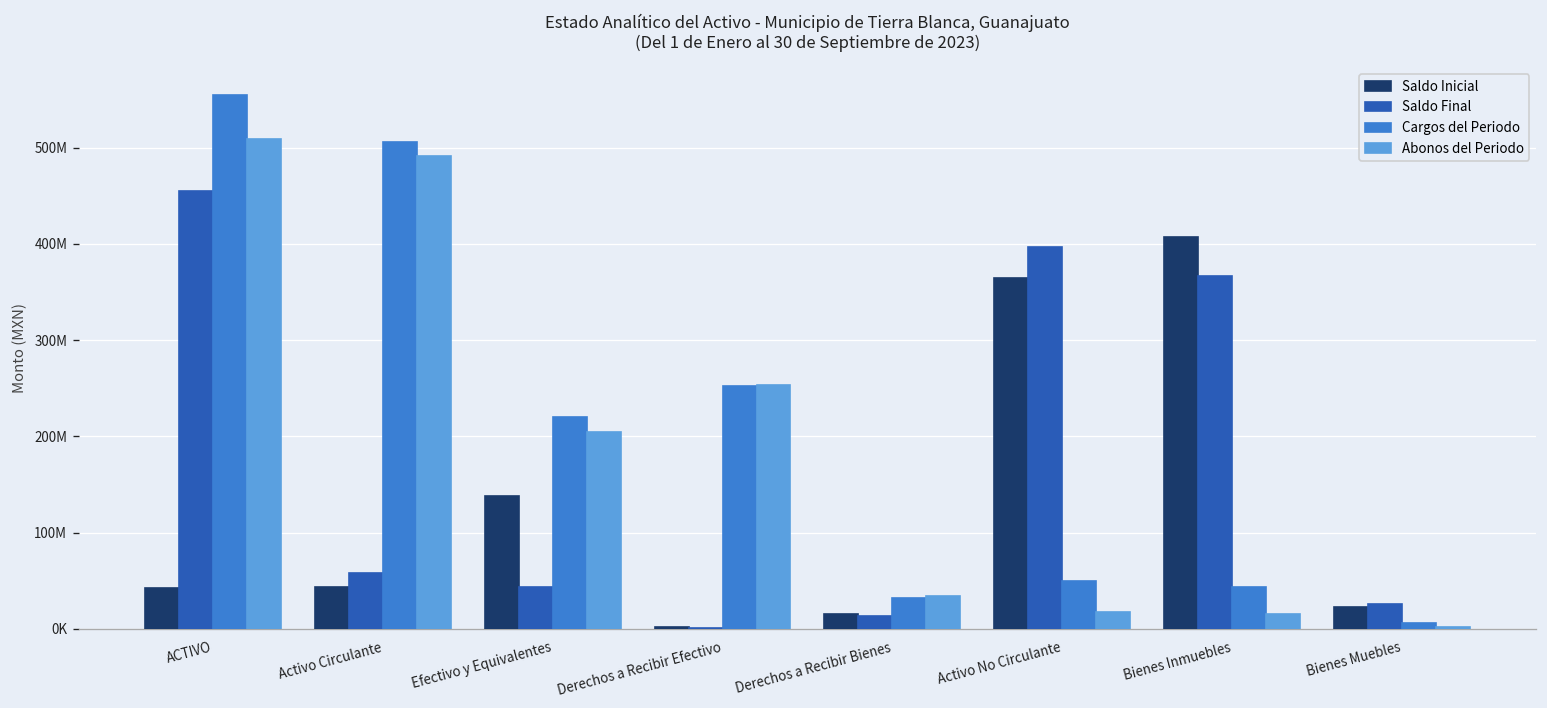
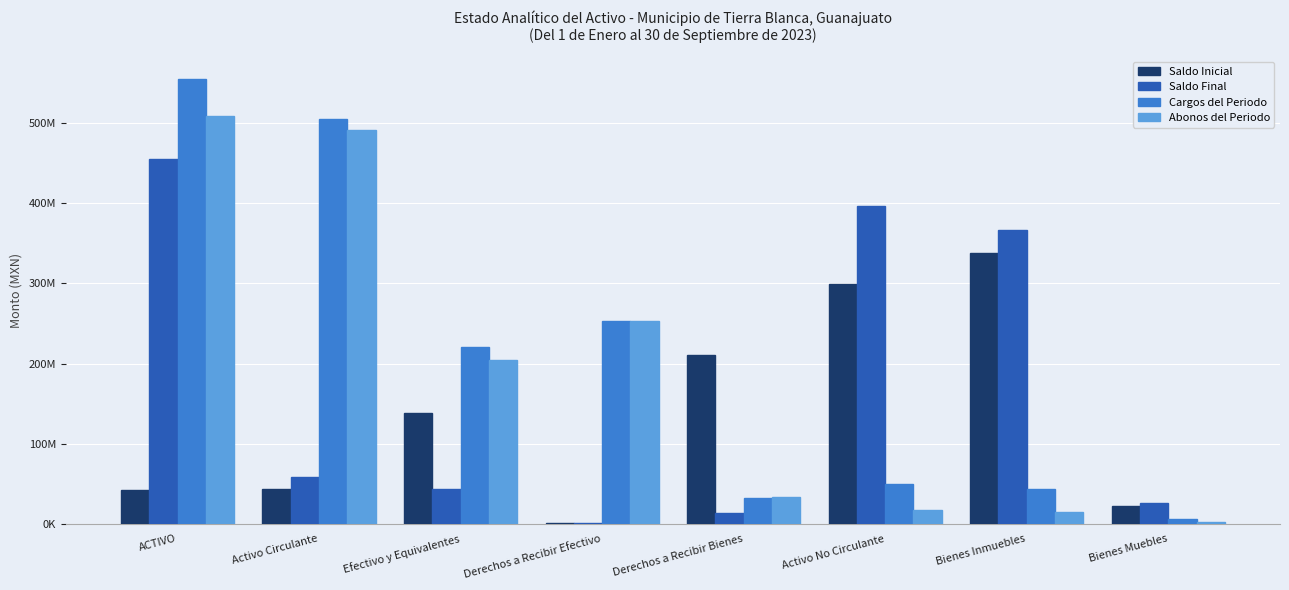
Saldo Inicial, Derechos a Recibir Bienes: 20000000 -> 210000000
Saldo Inicial, Activo No Circulante: 360000000 -> 300000000
Saldo Inicial, Bienes Inmuebles: 410000000 -> 340000000
